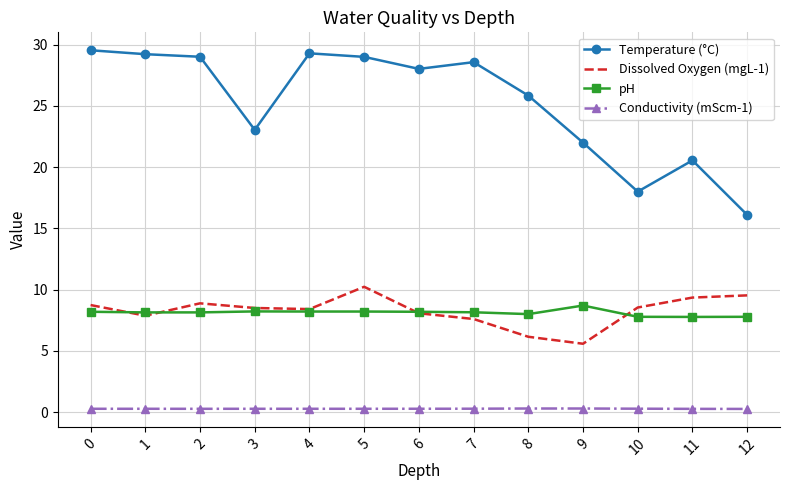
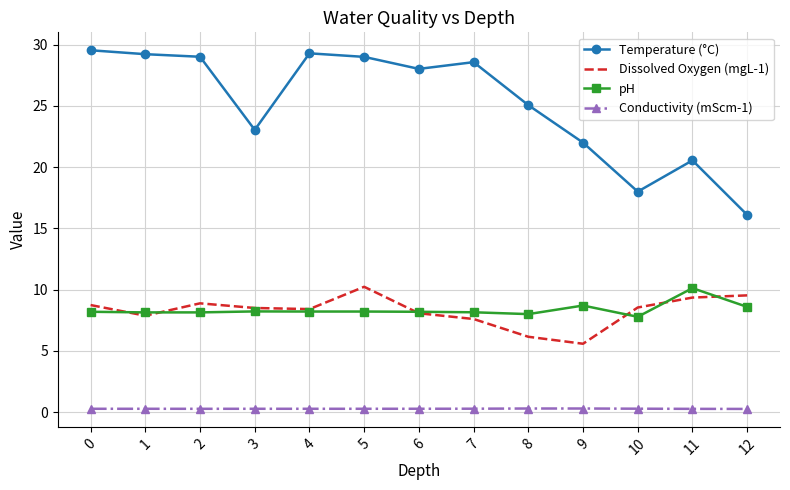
Temperature (°C), 8: 25.8 -> 25.1
pH, 11: 7.8 -> 10.1
pH, 12: 7.8 -> 8.6
